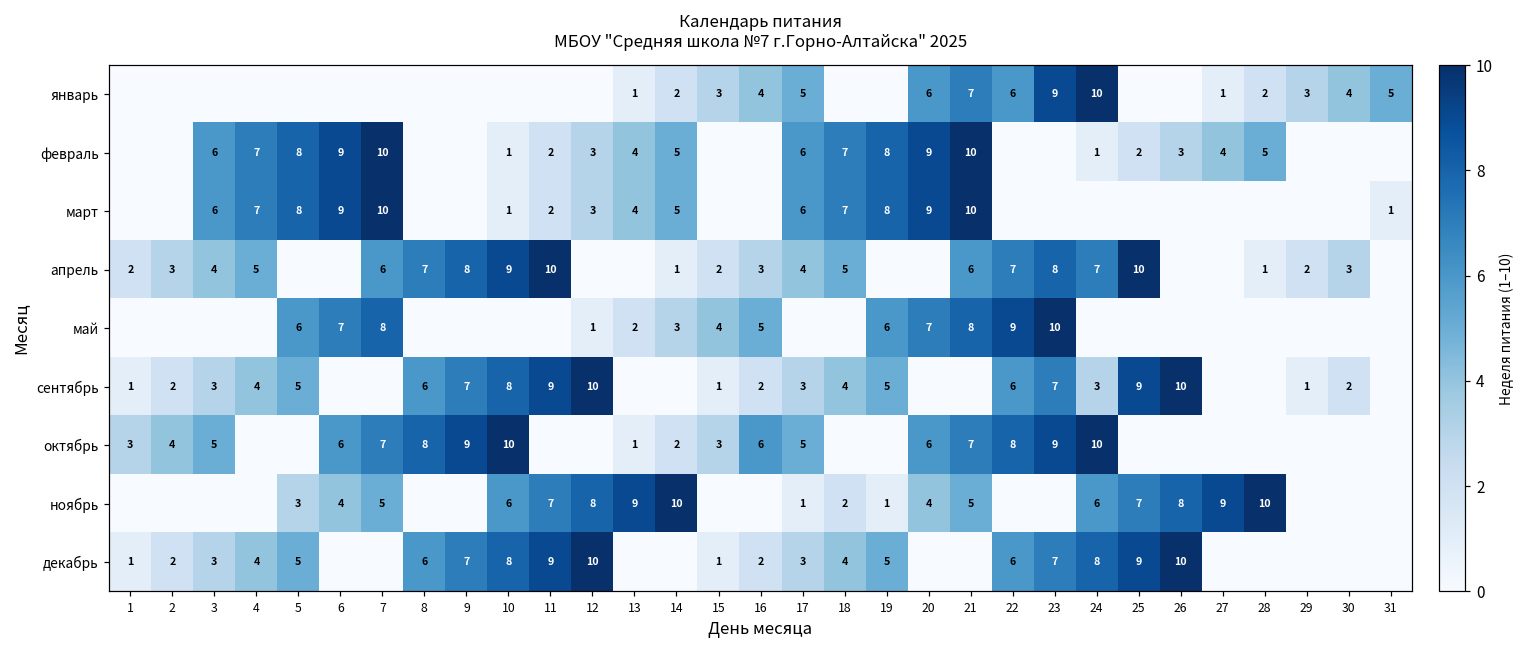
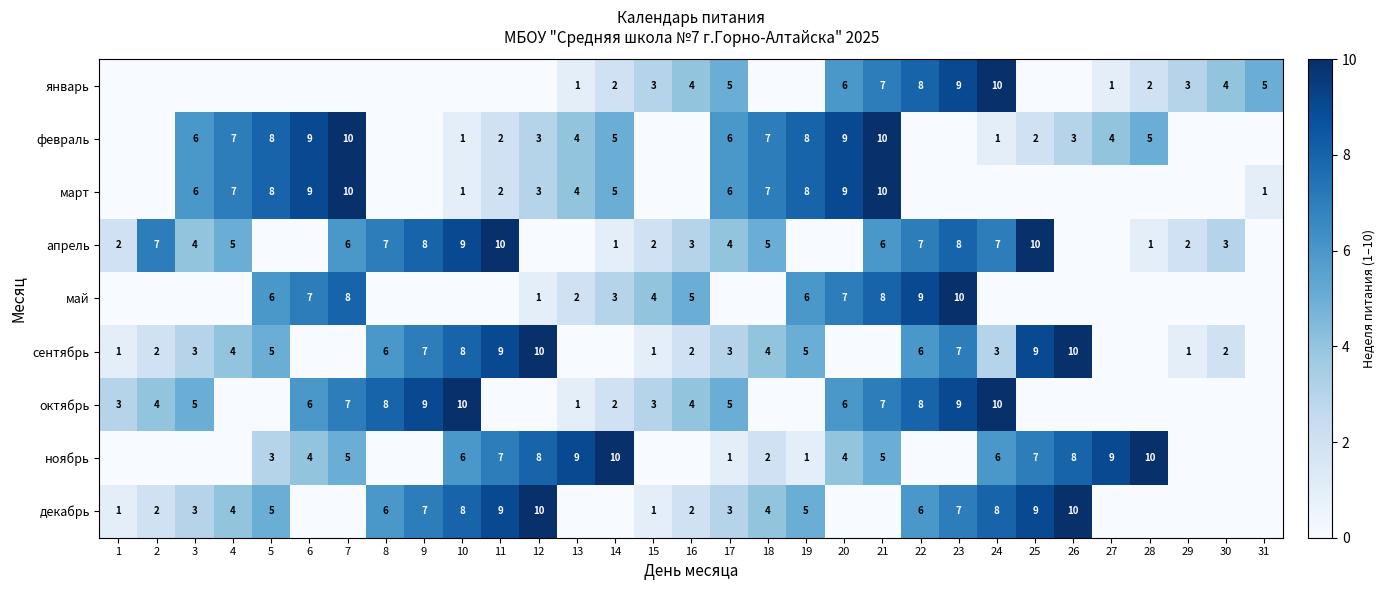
январь, 22: 6 -> 8
апрель, 2: 3 -> 7
октябрь, 16: 6 -> 4
